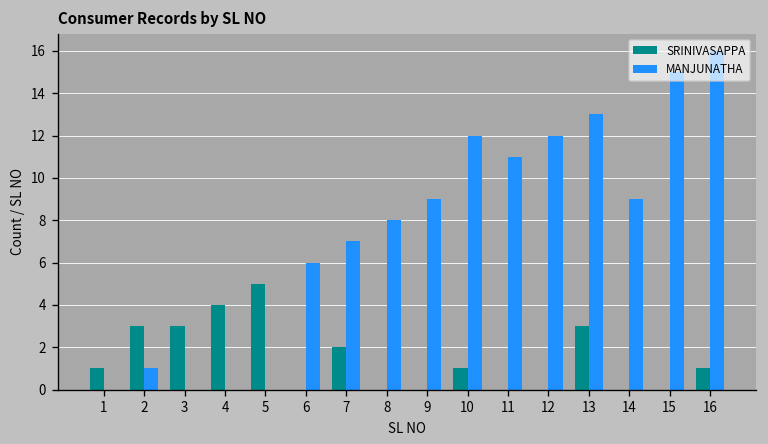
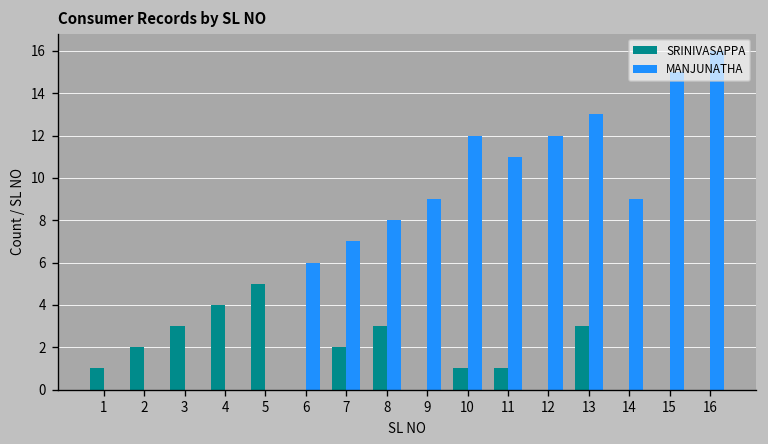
SRINIVASAPPA, 2: 3 -> 2
MANJUNATHA, 2: 1 -> 0
SRINIVASAPPA, 8: 0 -> 3
SRINIVASAPPA, 11: 0 -> 1
SRINIVASAPPA, 16: 1 -> 0
